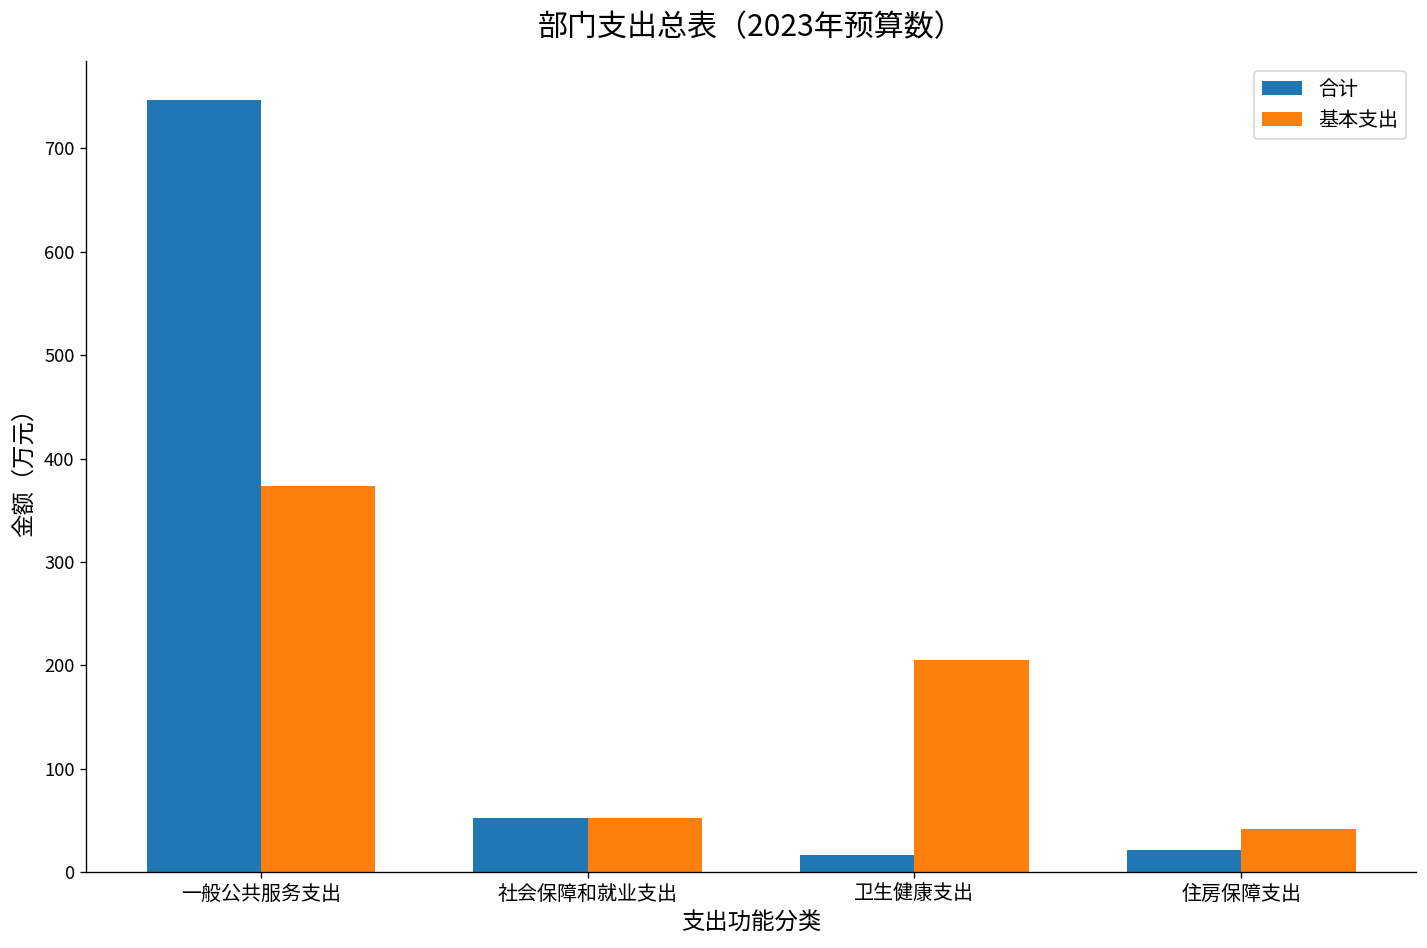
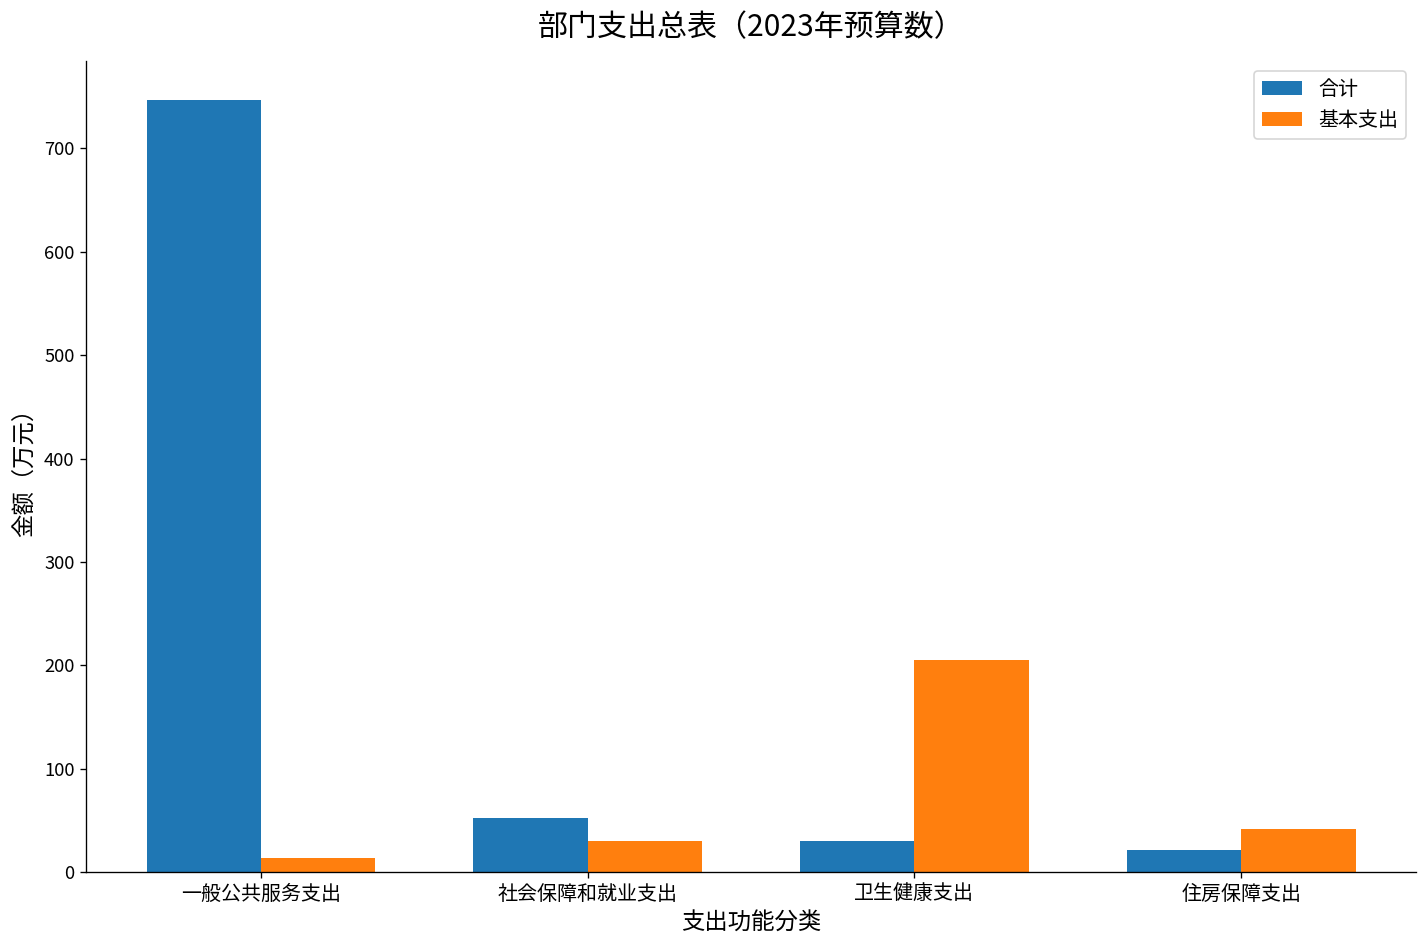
基本支出, 一般公共服务支出: 370 -> 10
基本支出, 社会保障和就业支出: 50 -> 30
合计, 卫生健康支出: 20 -> 30
